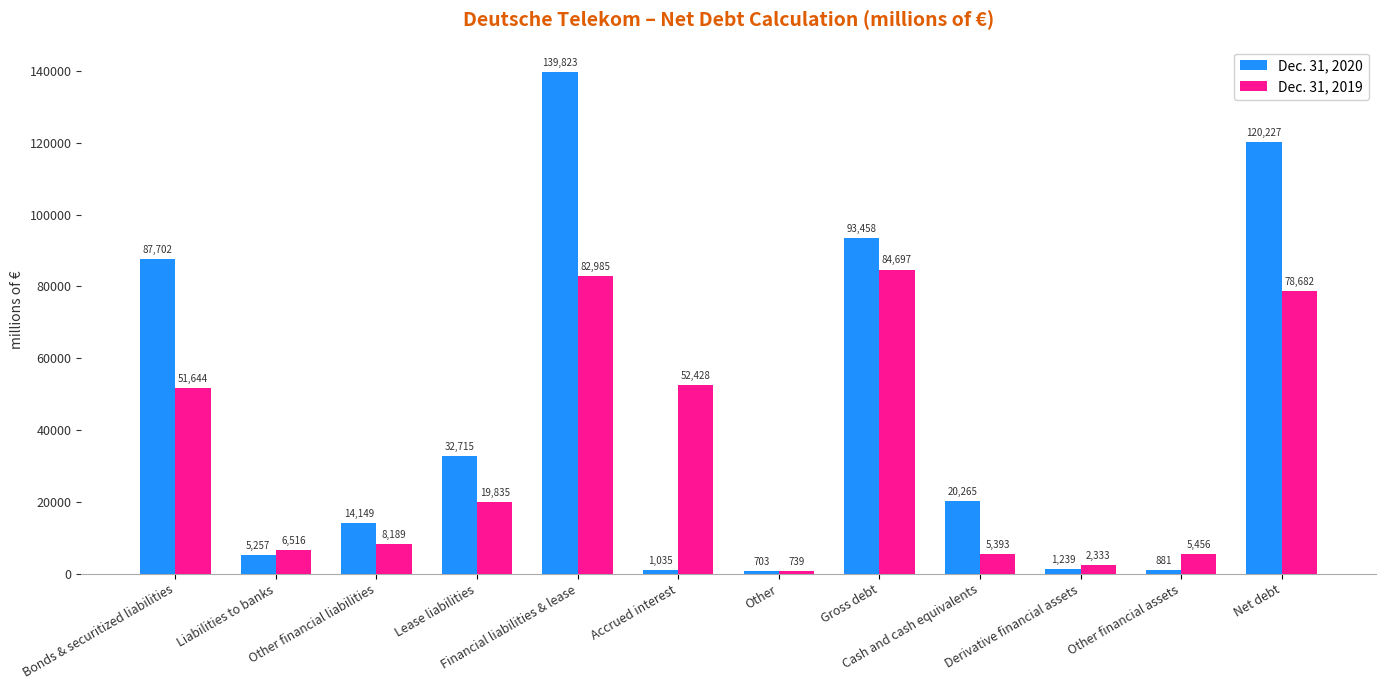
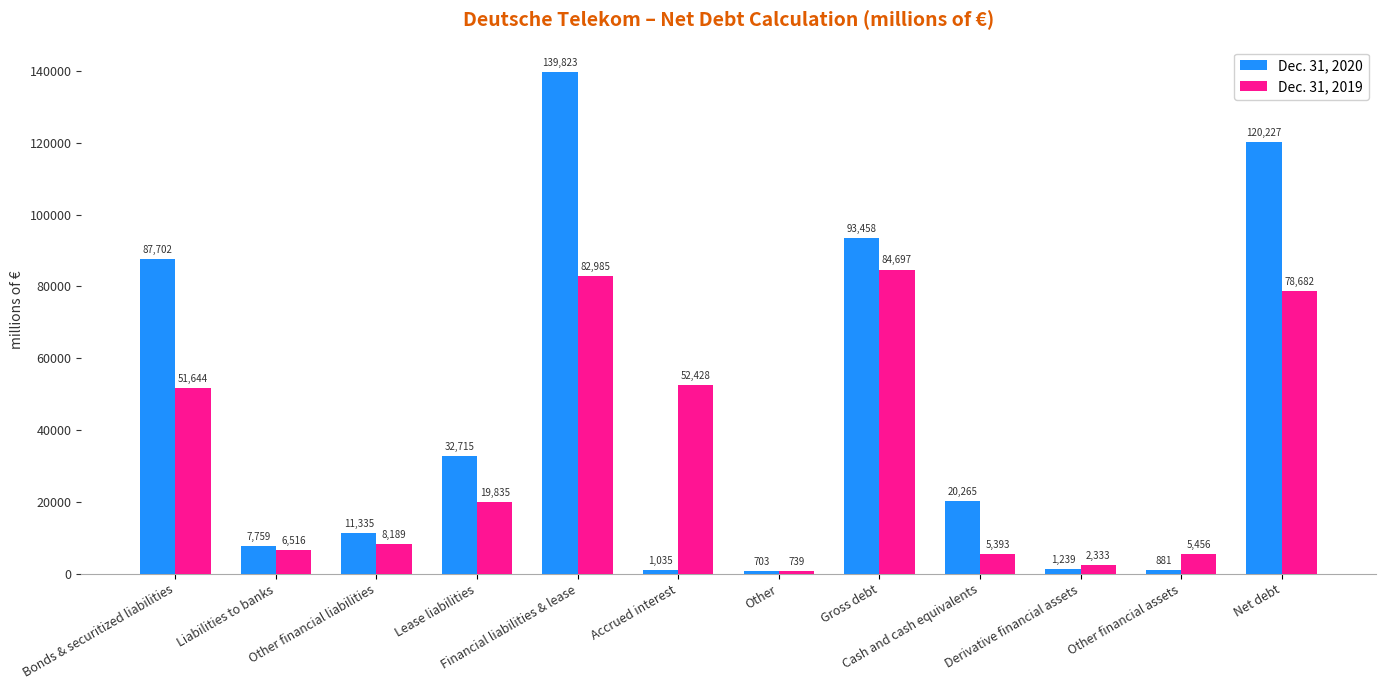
Dec. 31, 2020, Liabilities to banks: 5,257 -> 7,759
Dec. 31, 2020, Other financial liabilities: 14,149 -> 11,335
